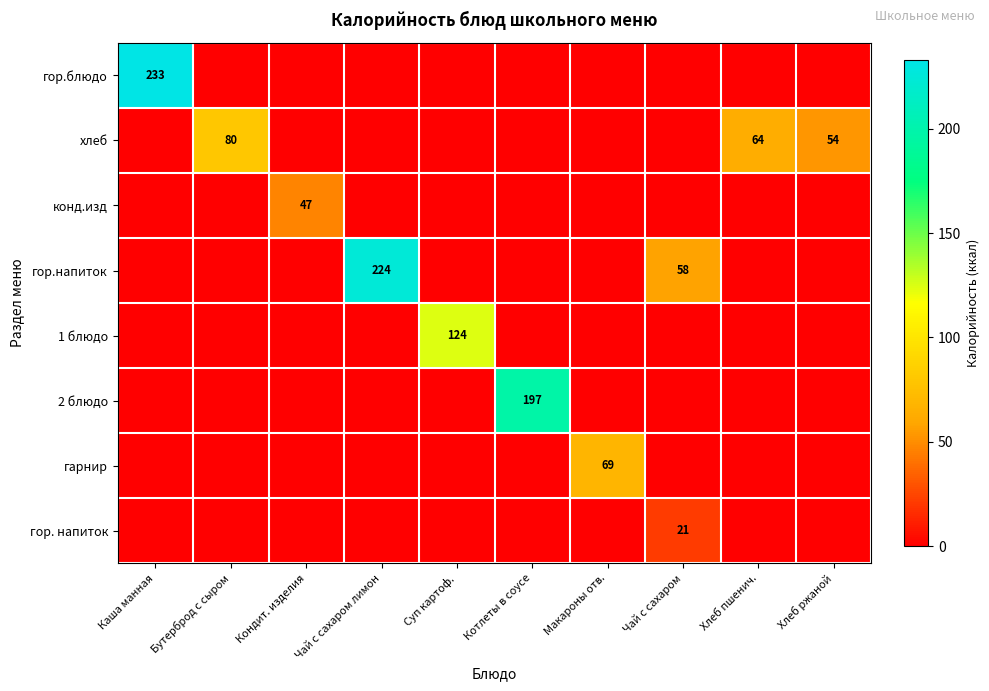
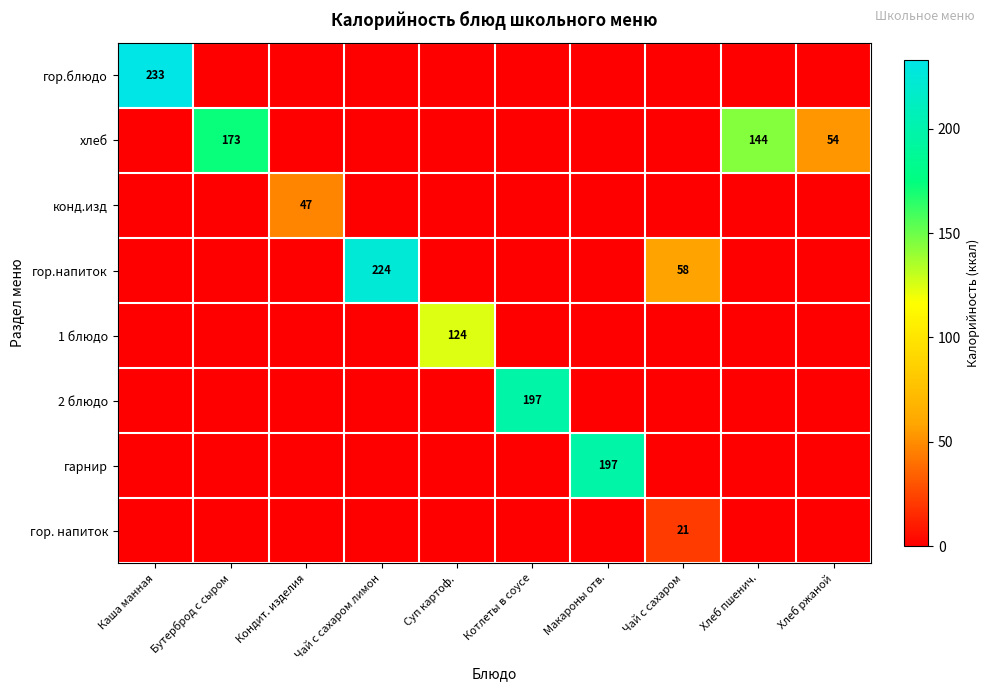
хлеб, Бутерброд с сыром: 80 -> 173
хлеб, Хлеб пшенич.: 64 -> 144
гарнир, Макароны отв.: 69 -> 197
